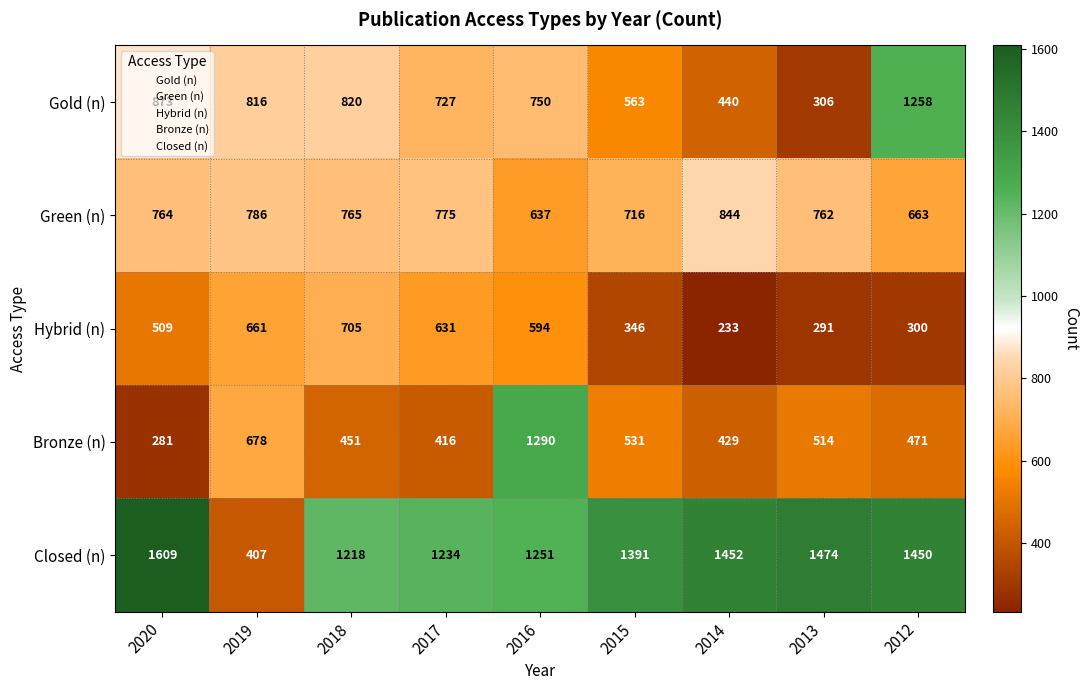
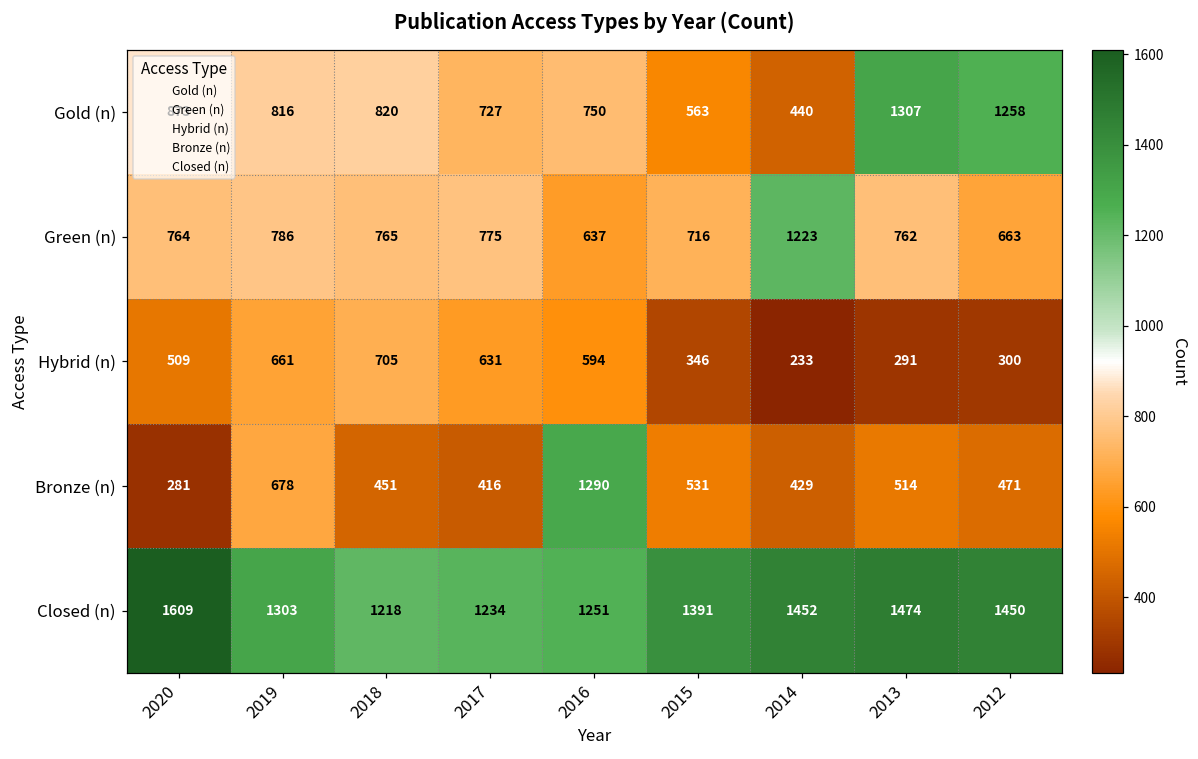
Gold (n), 2013: 306 -> 1307
Green (n), 2014: 844 -> 1223
Closed (n), 2019: 407 -> 1303
